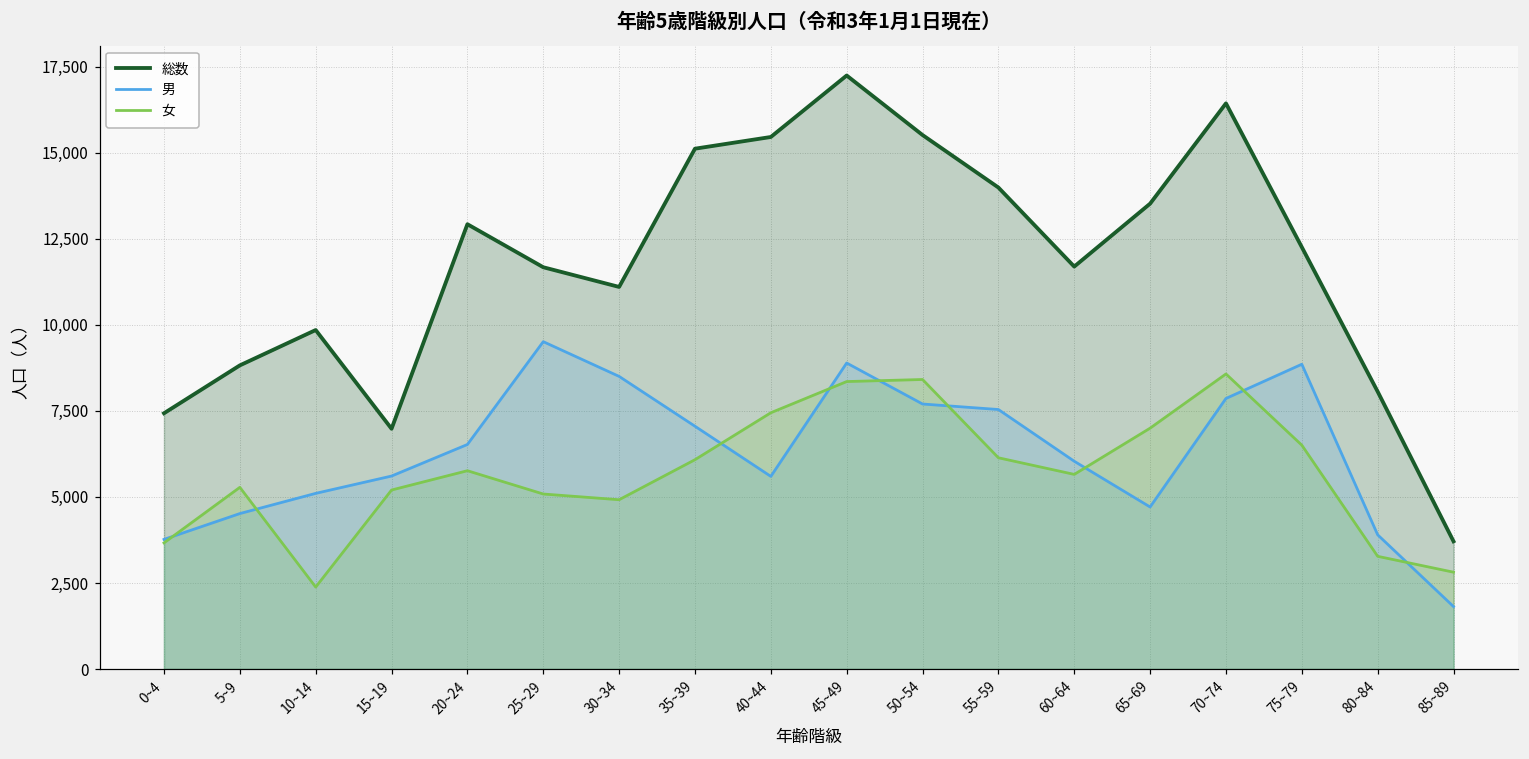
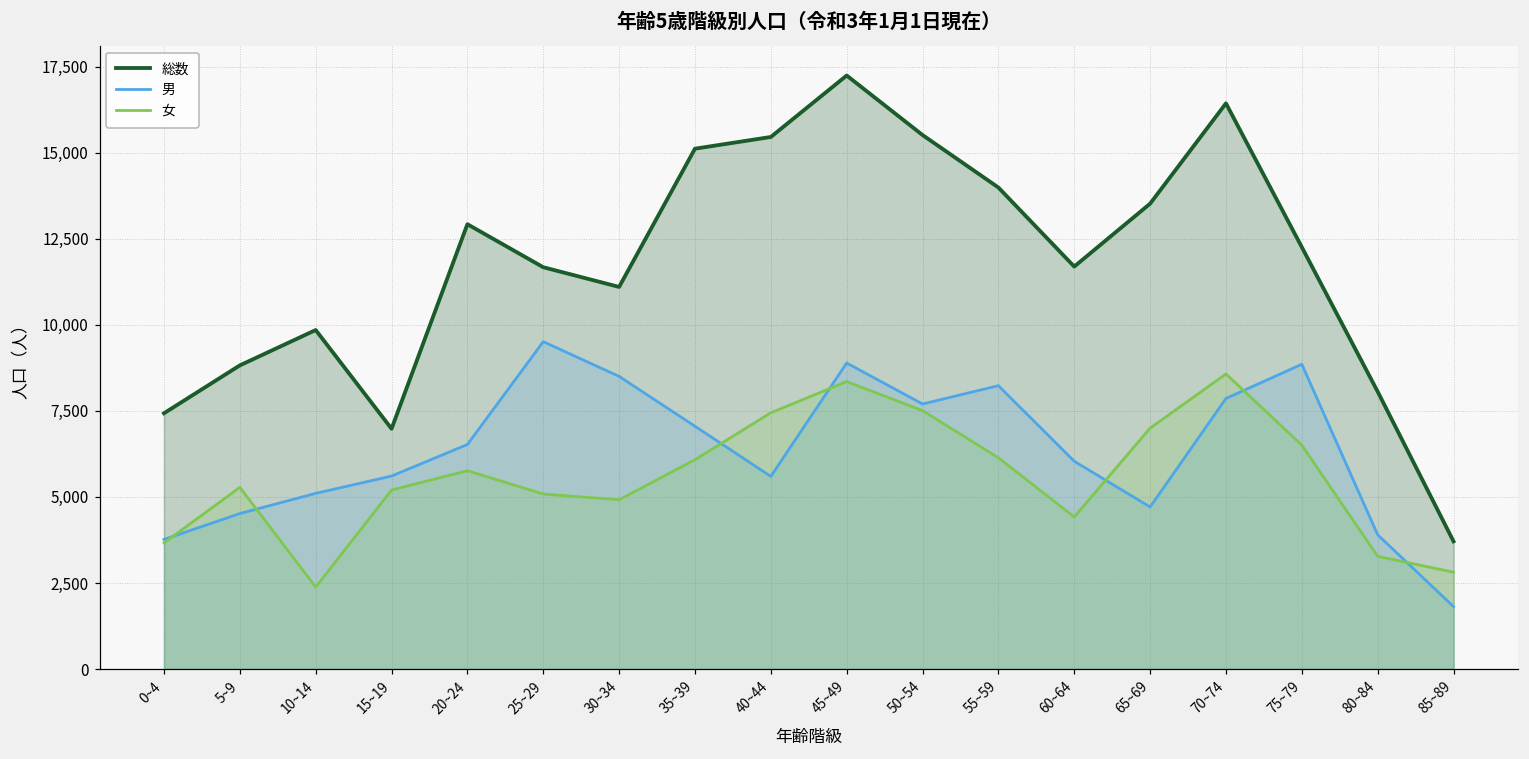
女, 50~54: 8,400 -> 7,500
男, 55~59: 7,500 -> 8,200
女, 60~64: 5,700 -> 4,400
